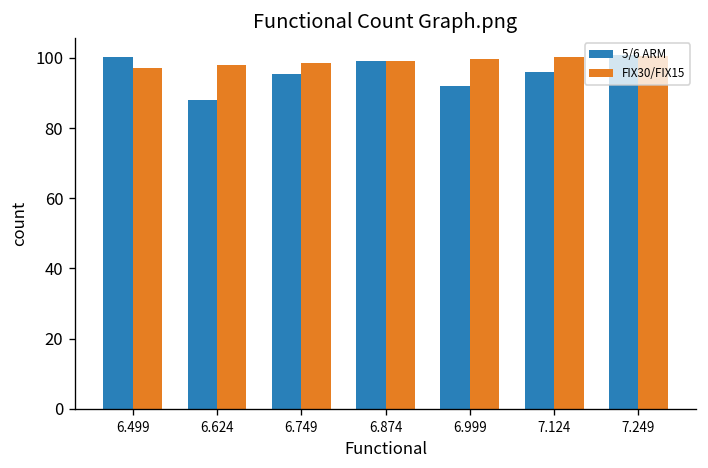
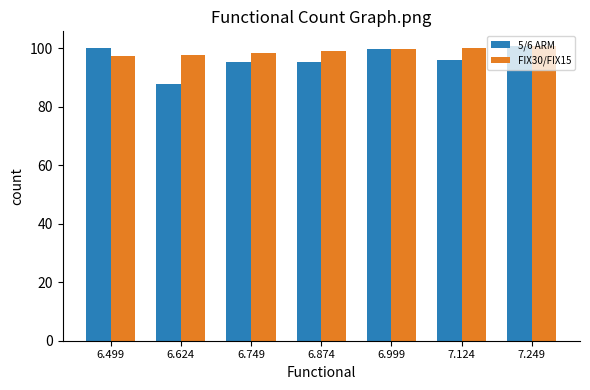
5/6 ARM, 6.874: 99 -> 95
5/6 ARM, 6.999: 92 -> 100
